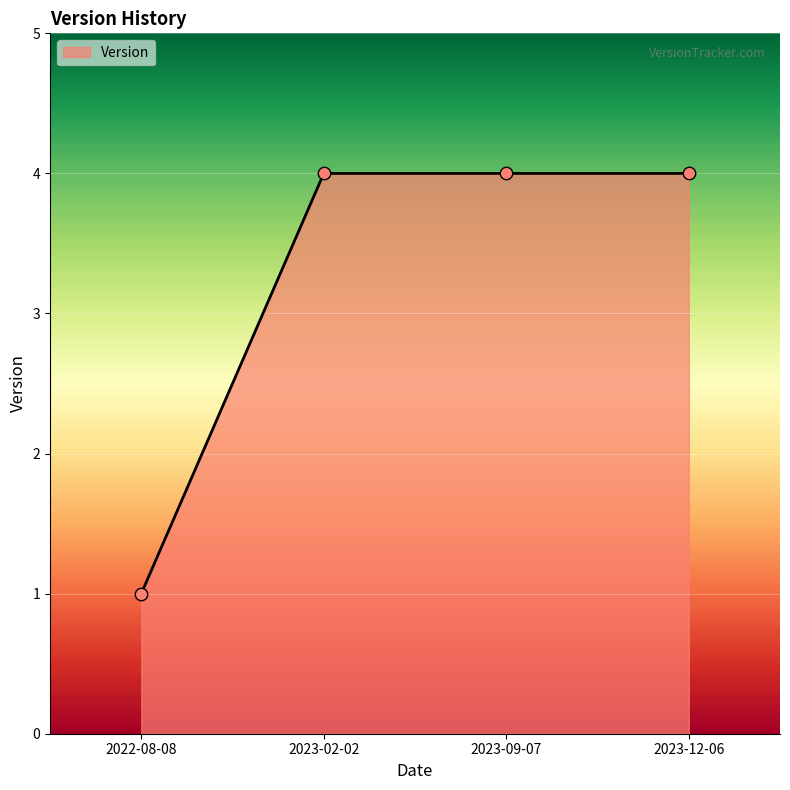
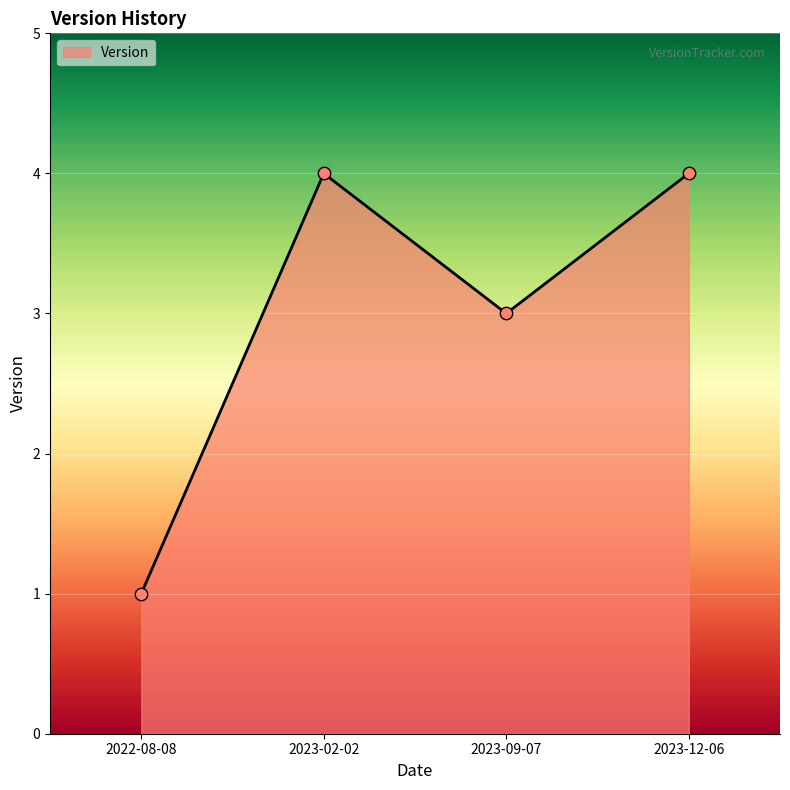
2023-09-07: 4 -> 3
